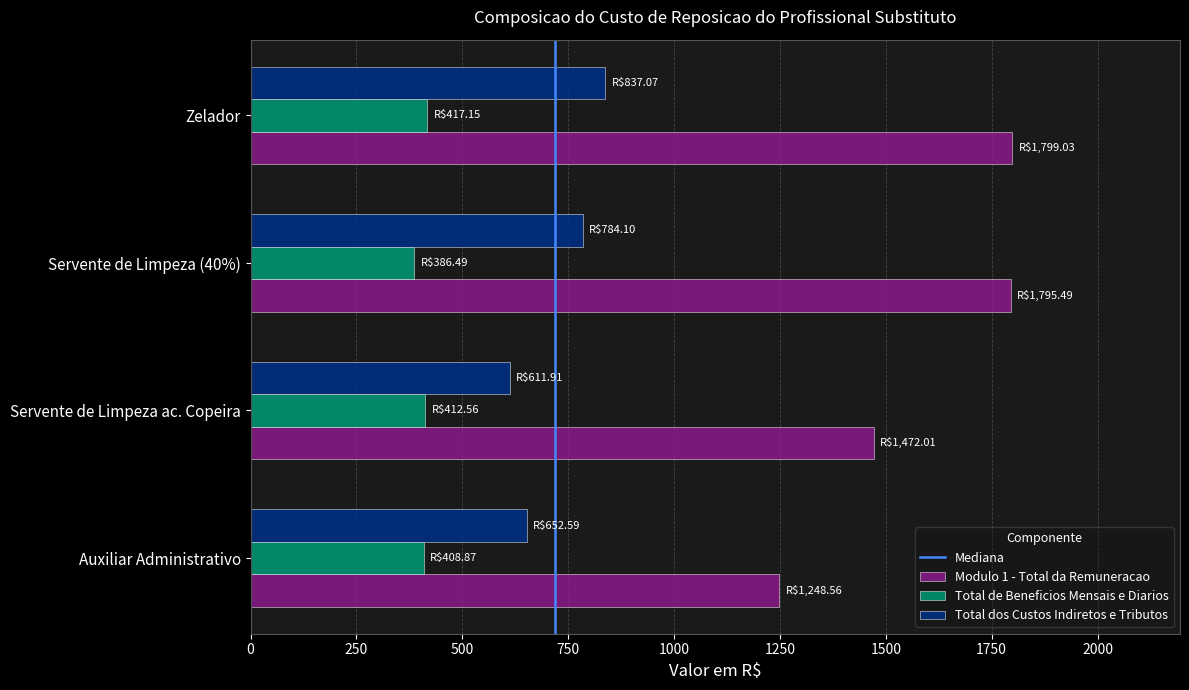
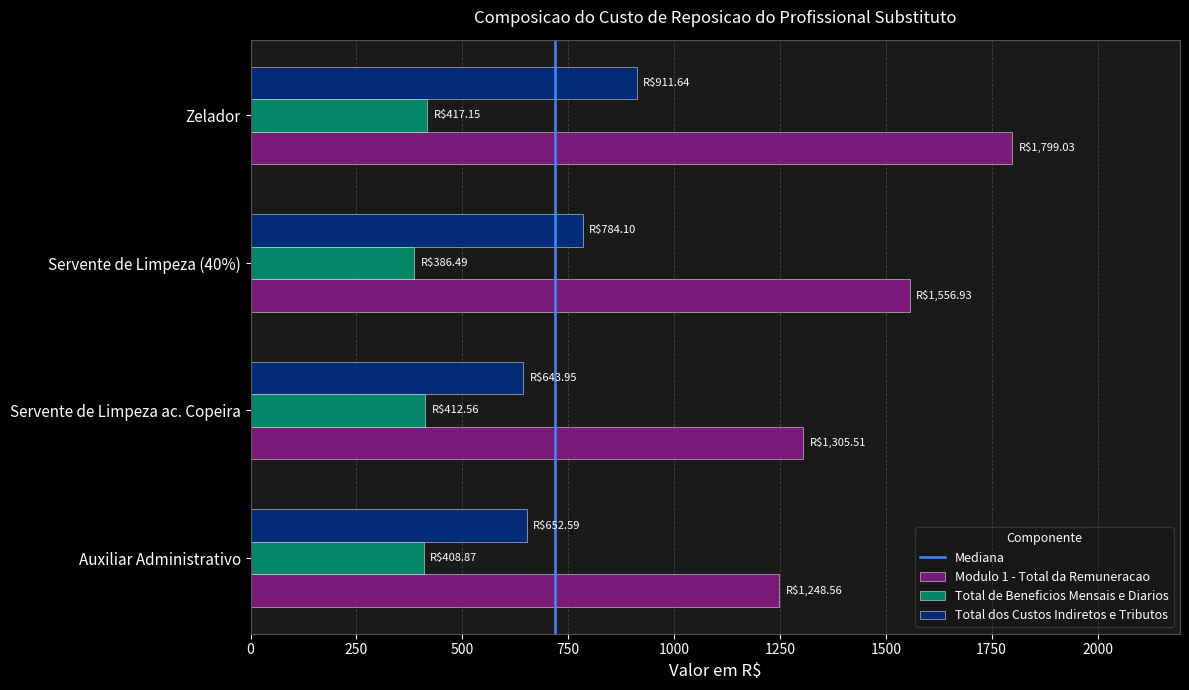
Total dos Custos Indiretos e Tributos, Zelador: $837.07 -> $911.64
Modulo 1 - Total da Remuneracao, Servente de Limpeza (40%): $1,795.49 -> $1,556.93
Total dos Custos Indiretos e Tributos, Servente de Limpeza ac. Copeira: $611.91 -> $643.95
Modulo 1 - Total da Remuneracao, Servente de Limpeza ac. Copeira: $1,472.01 -> $1,305.51
